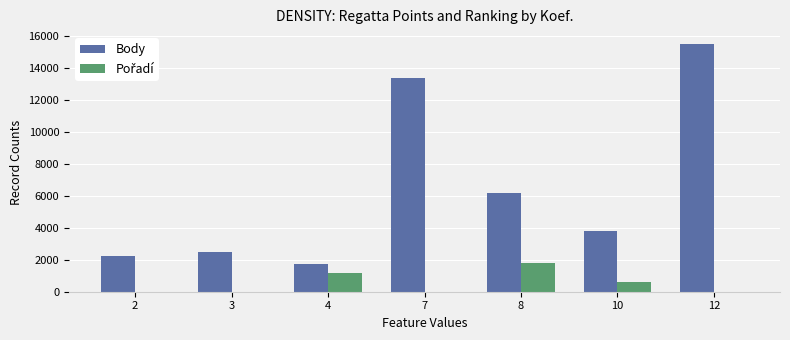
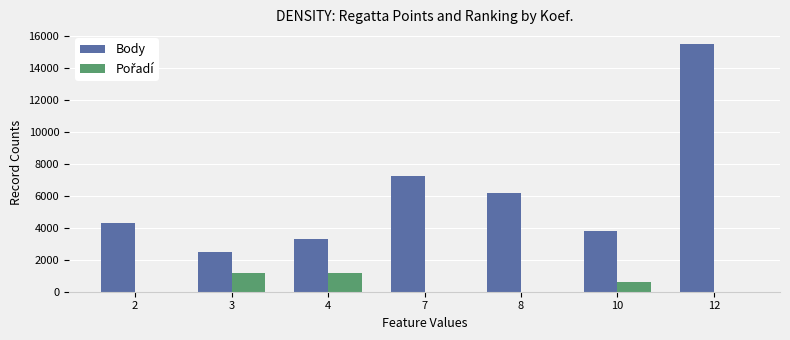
Body, 2: 2200 -> 4300
Pořadí, 3: 0 -> 1200
Body, 4: 1700 -> 3300
Body, 7: 13300 -> 7200
Pořadí, 8: 1800 -> 0
